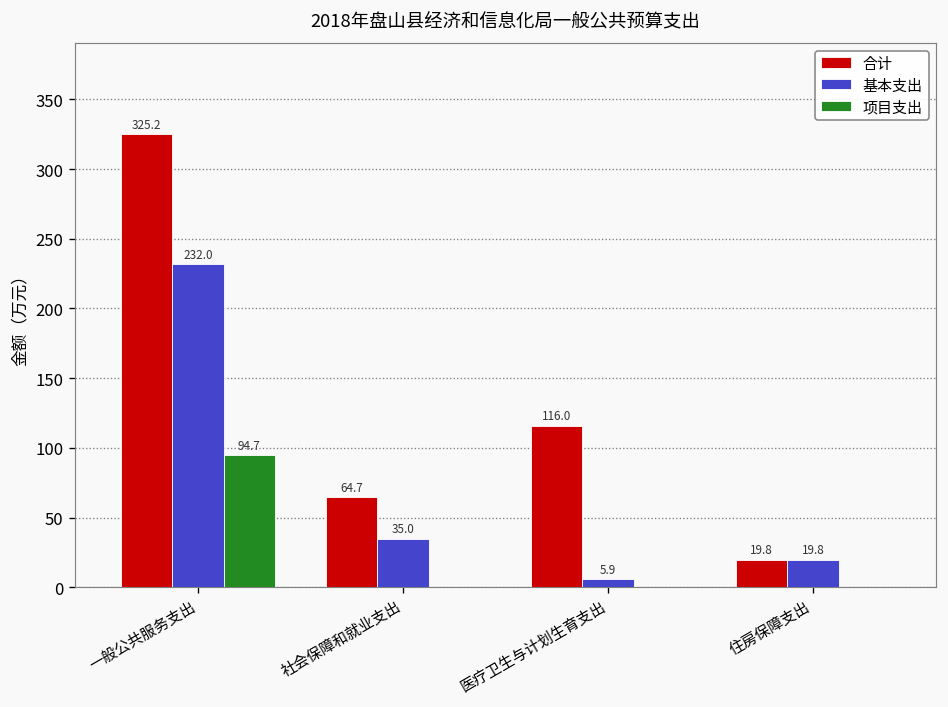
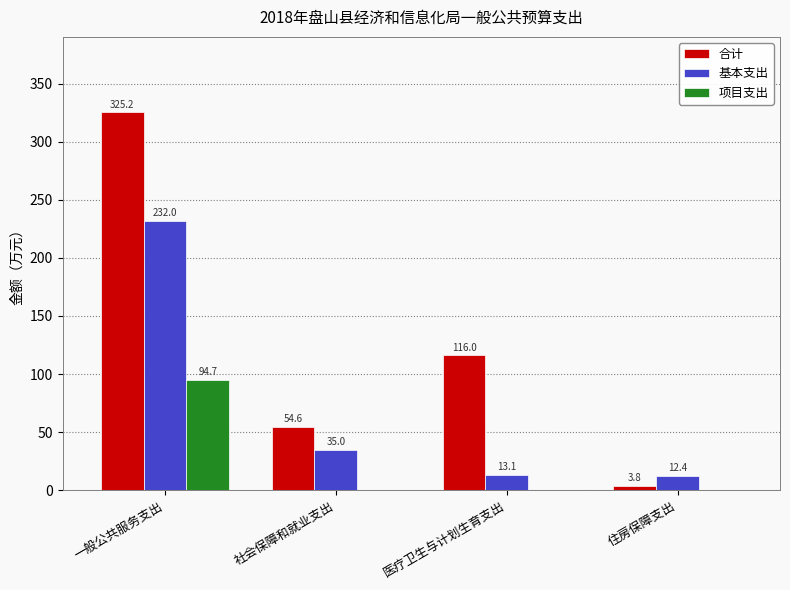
合计, 社会保障和就业支出: 64.7 -> 54.6
基本支出, 医疗卫生与计划生育支出: 5.9 -> 13.1
合计, 住房保障支出: 19.8 -> 3.8
基本支出, 住房保障支出: 19.8 -> 12.4
